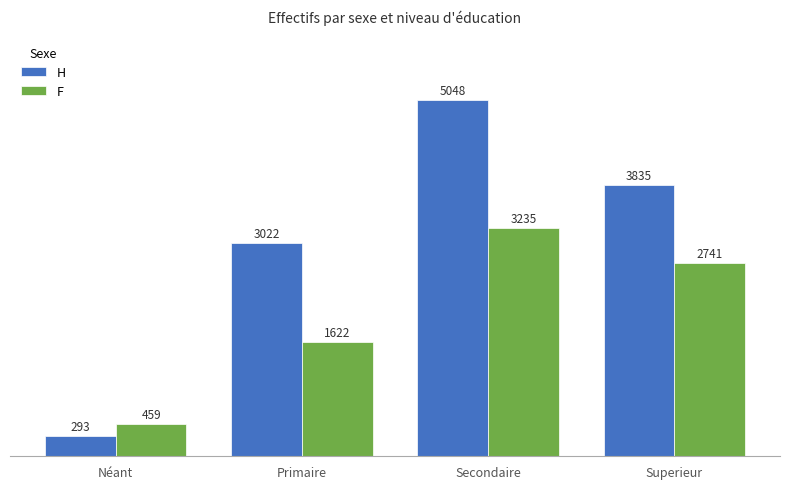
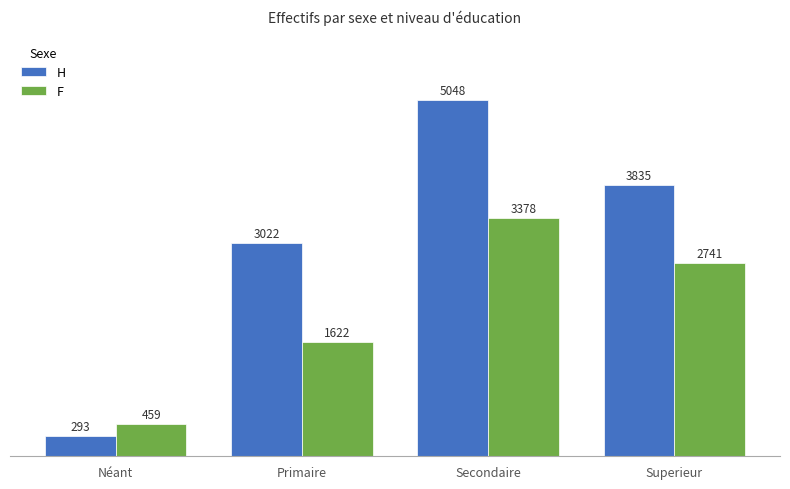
F, Secondaire: 3235 -> 3378
